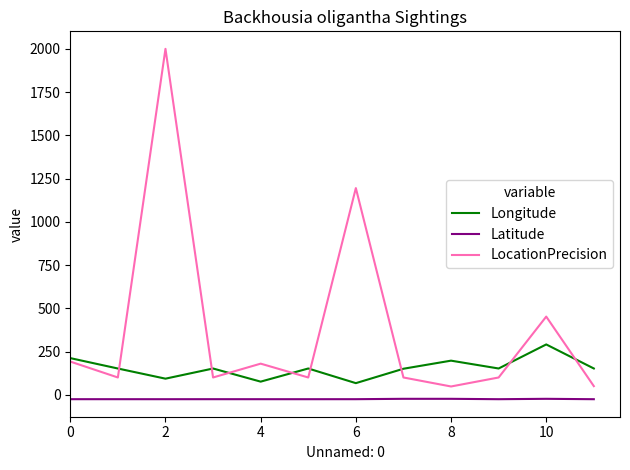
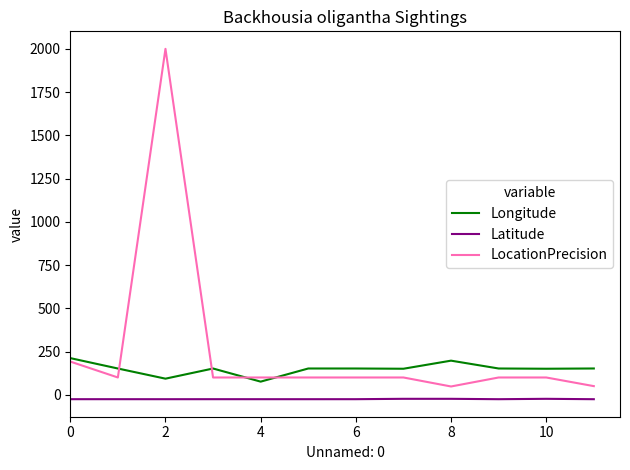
LocationPrecision, 4: 180 -> 100
Longitude, 6: 70 -> 150
LocationPrecision, 6: 1200 -> 100
Longitude, 10: 290 -> 150
LocationPrecision, 10: 450 -> 100
